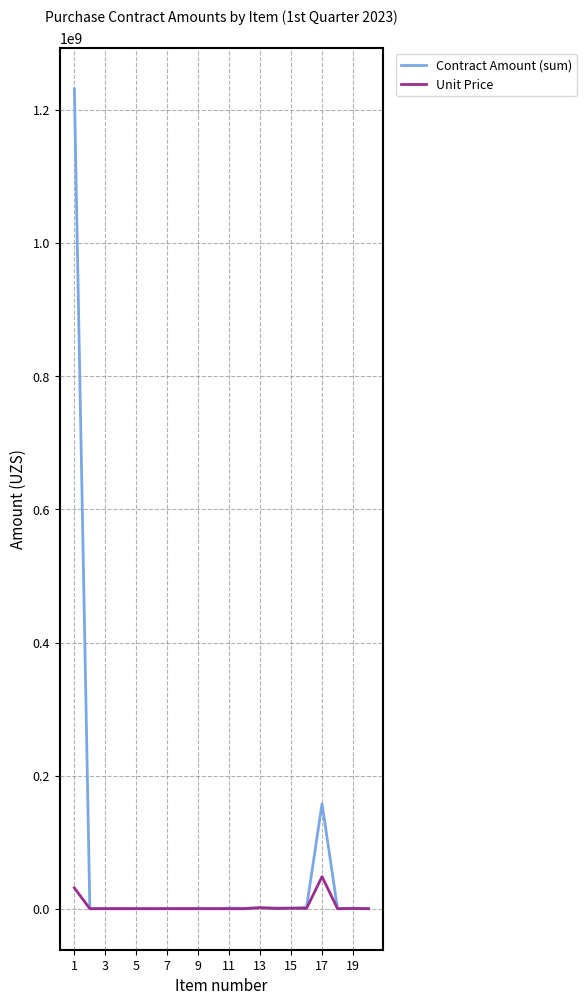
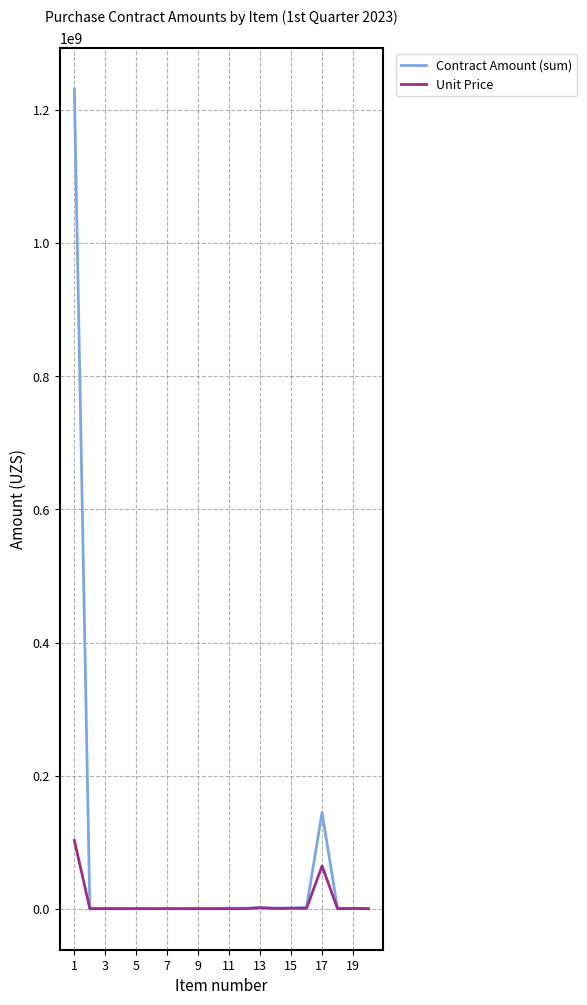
Unit Price, 1: 30000000 -> 100000000
Contract Amount (sum), 17: 160000000 -> 140000000
Unit Price, 17: 50000000 -> 60000000
